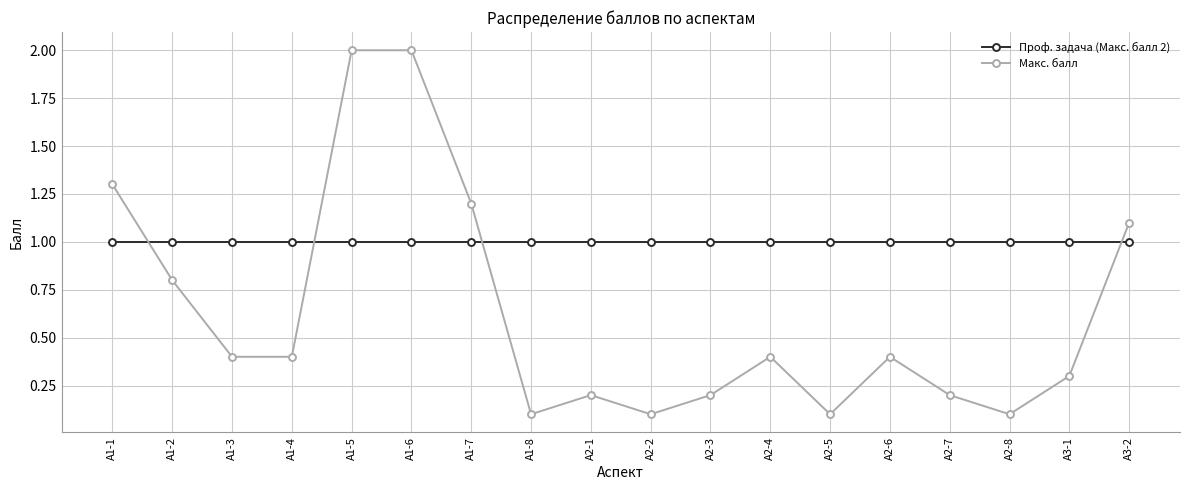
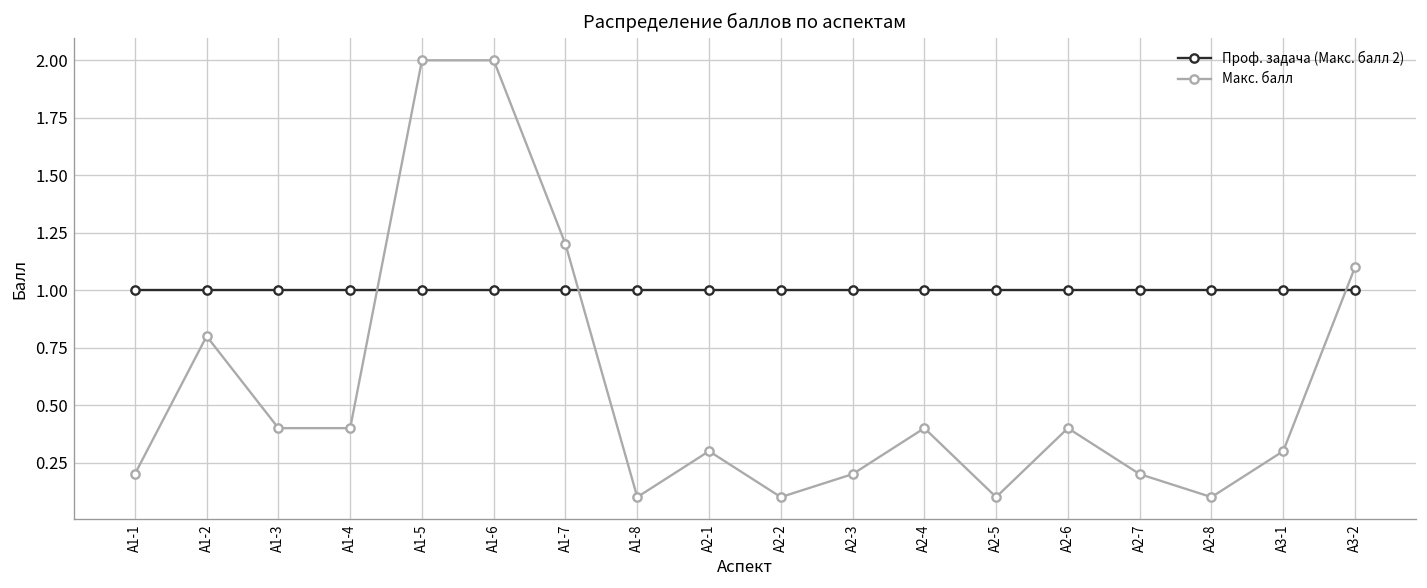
Макс. балл, А1-1: 1.3 -> 0.2
Макс. балл, А2-1: 0.2 -> 0.3
